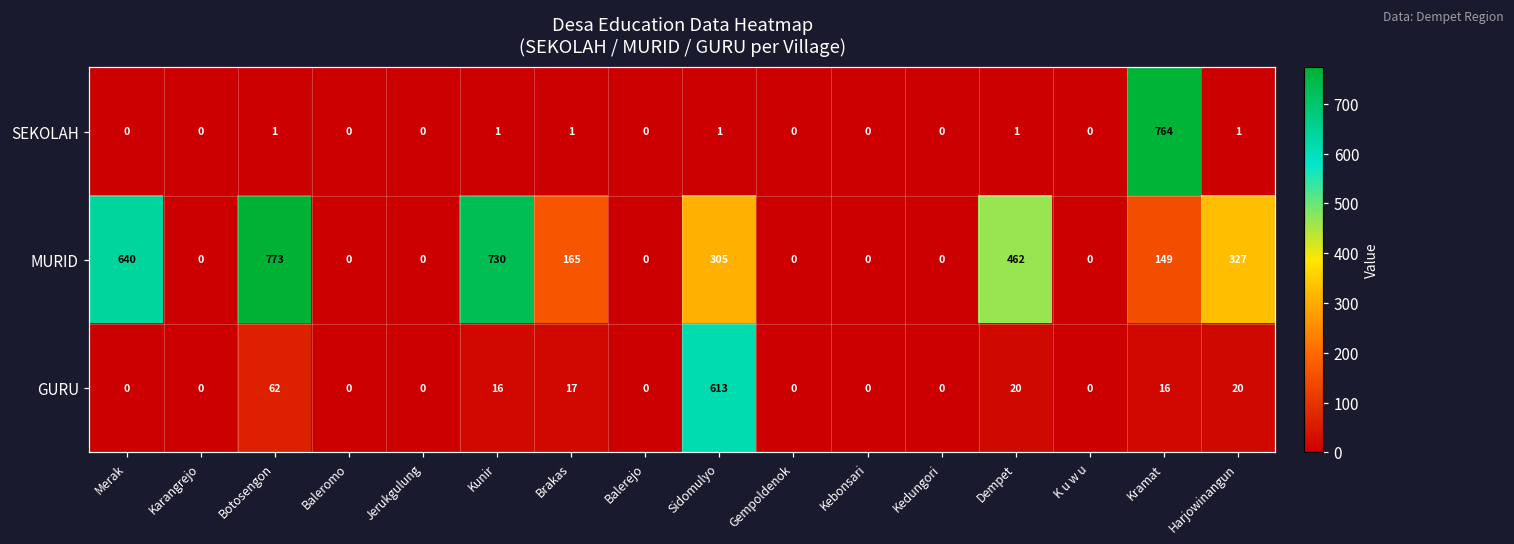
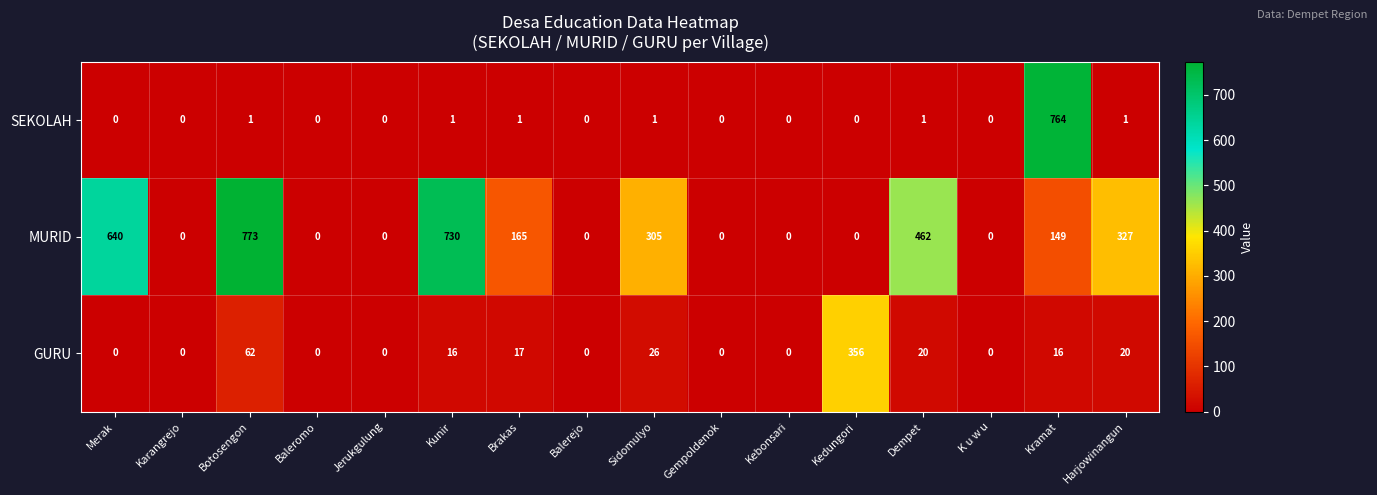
GURU, Sidomulyo: 613 -> 26
GURU, Kedungori: 0 -> 356
